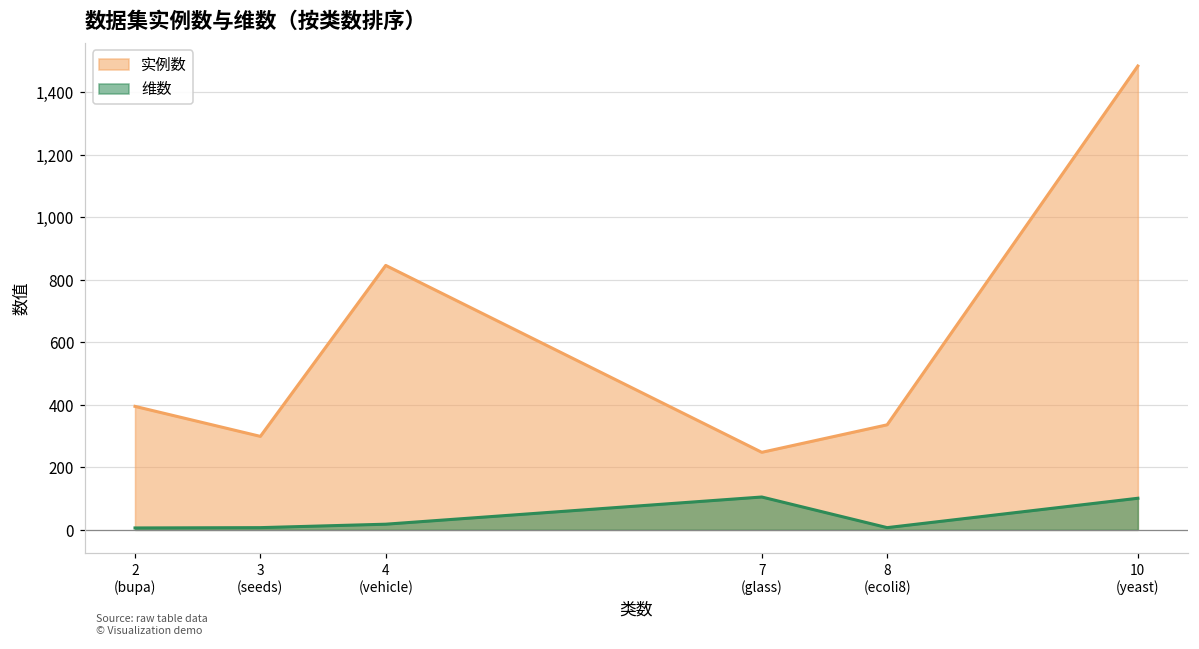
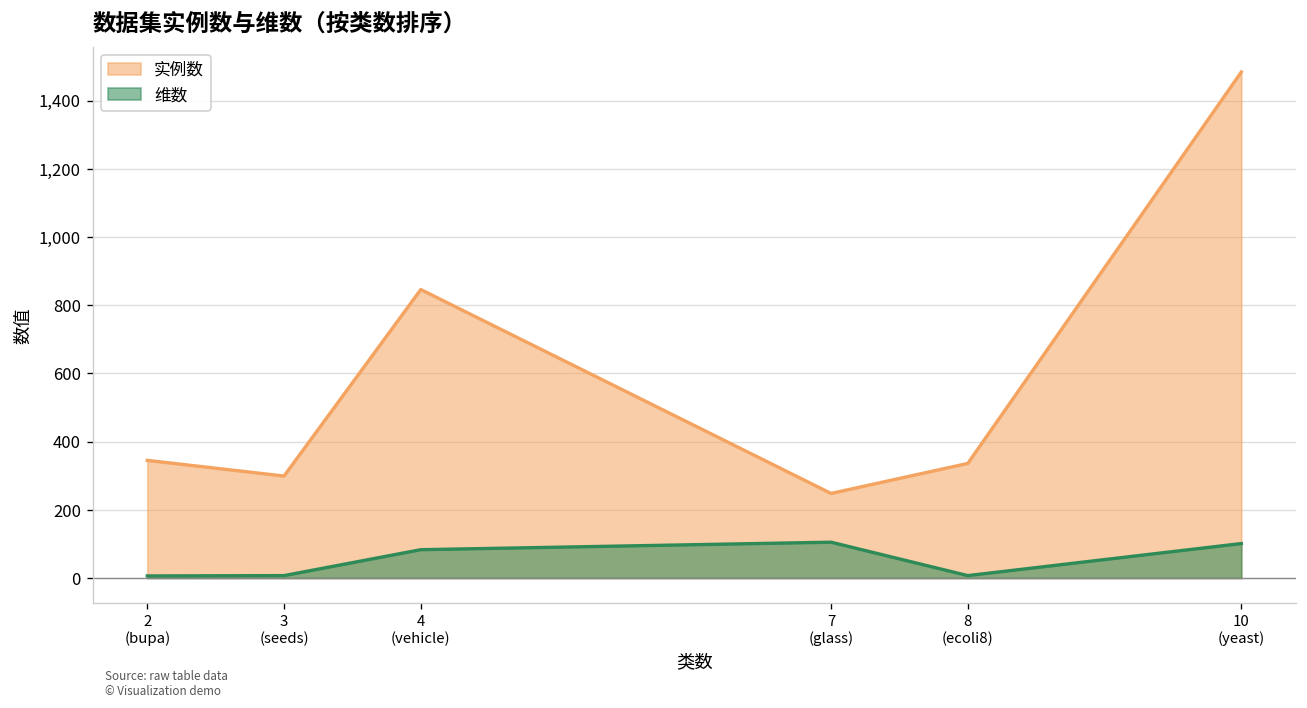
实例数, 2 (bupa): 400 -> 350
维数, 4 (vehicle): 20 -> 80
